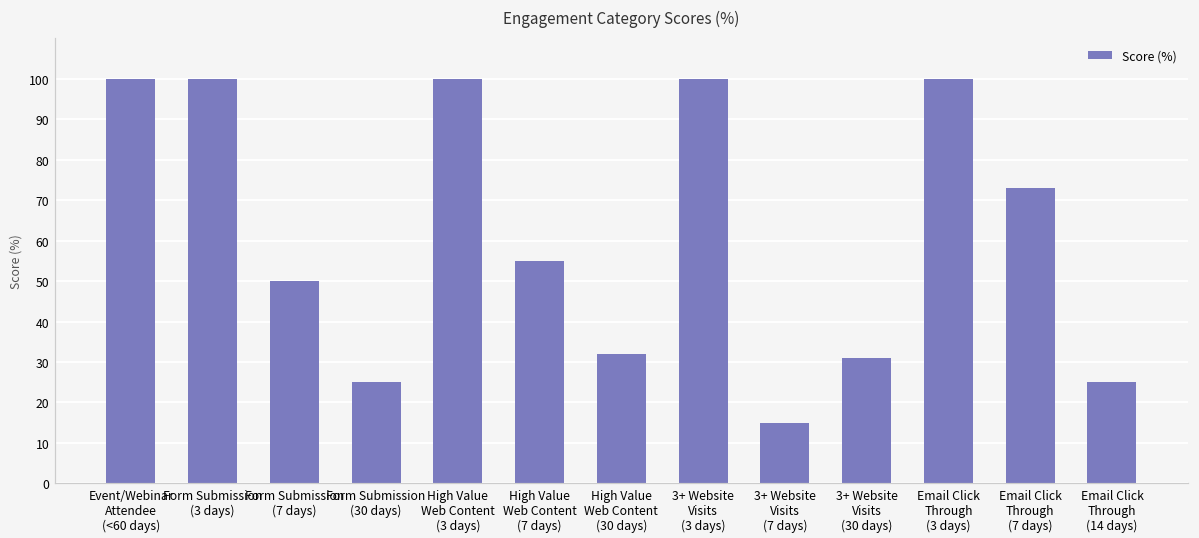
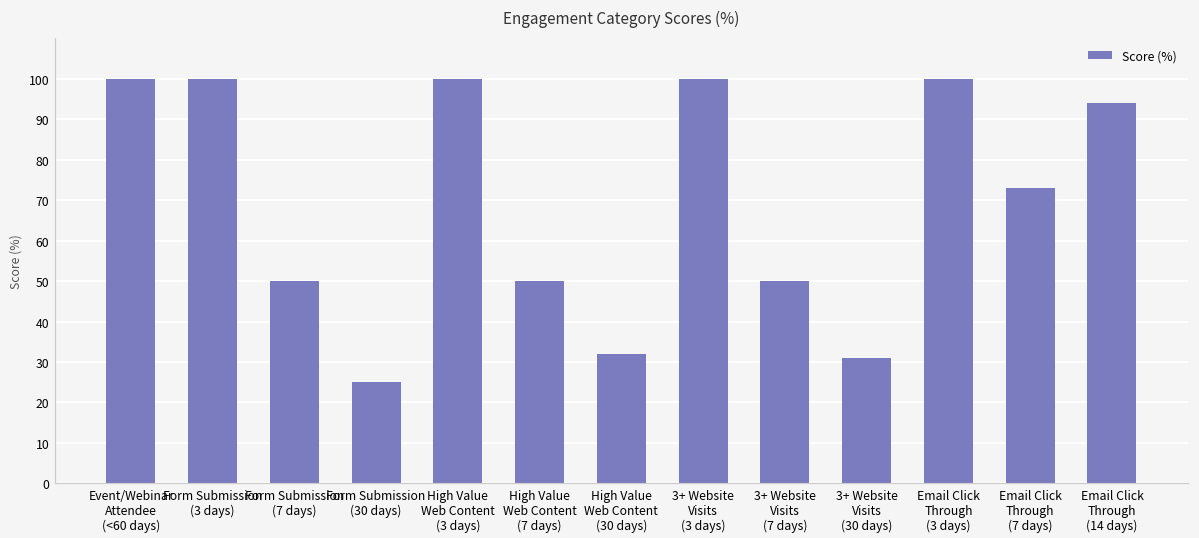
High Value Web Content (7 days): 55 -> 50
3+ Website Visits (7 days): 15 -> 50
Email Click Through (14 days): 25 -> 94
